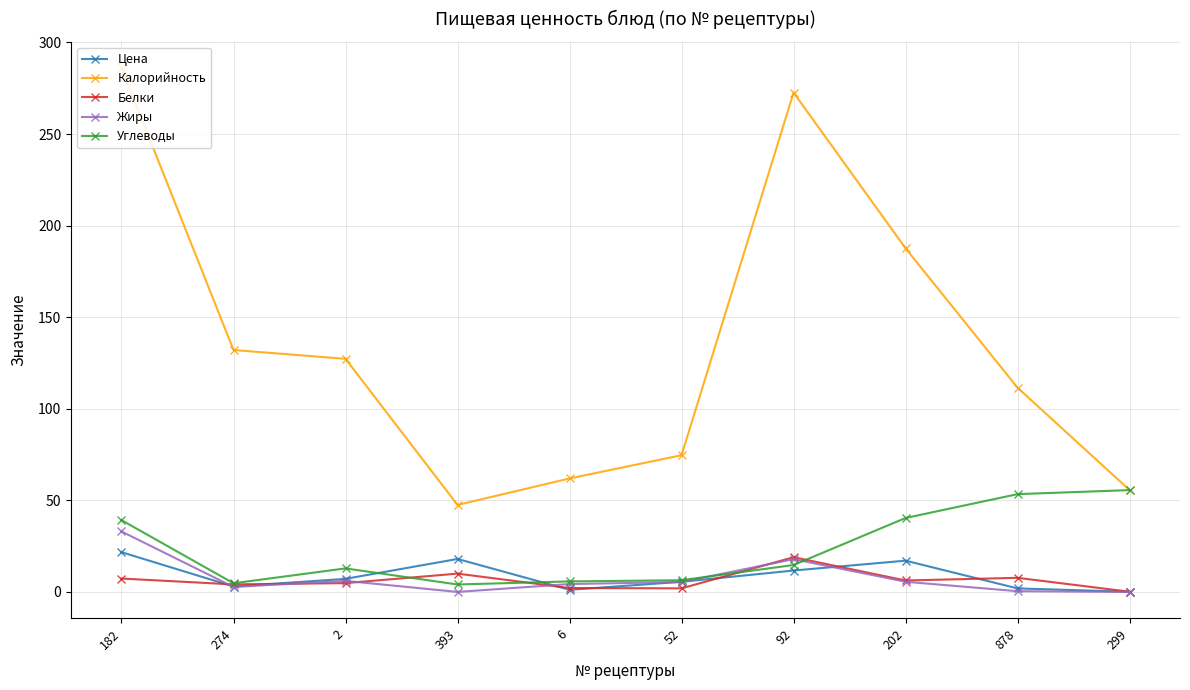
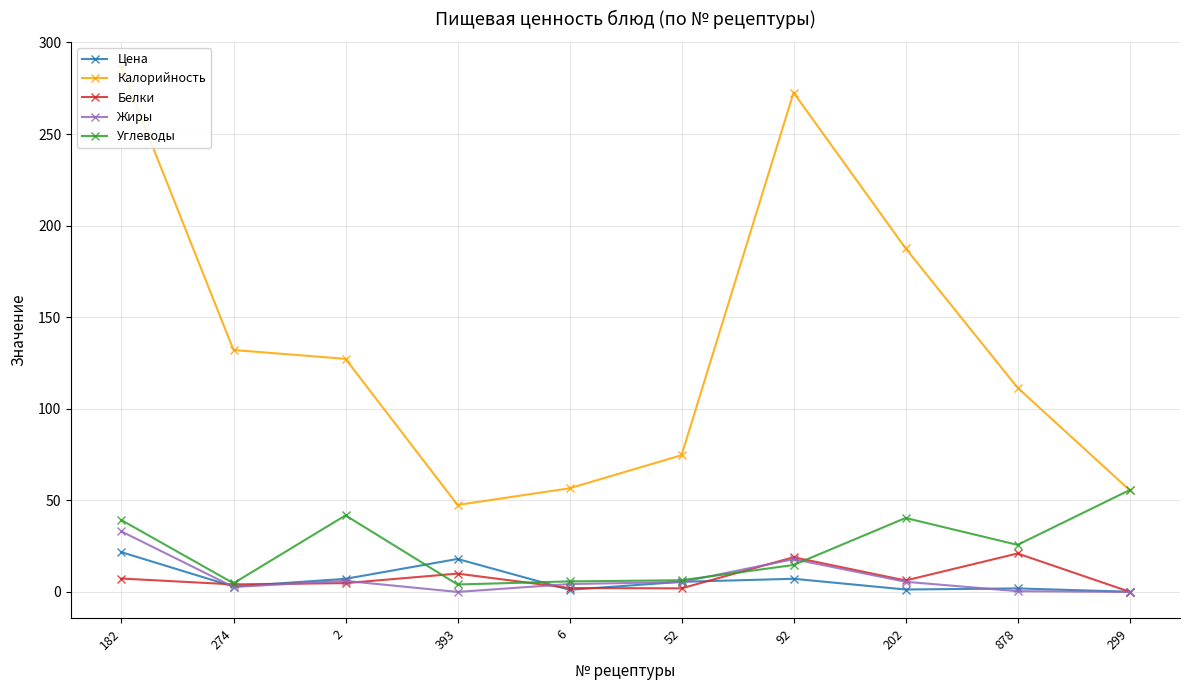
Углеводы, 2: 13 -> 42
Калорийность, 6: 62 -> 57
Цена, 92: 12 -> 7
Цена, 202: 17 -> 1
Белки, 878: 8 -> 21
Углеводы, 878: 53 -> 26
